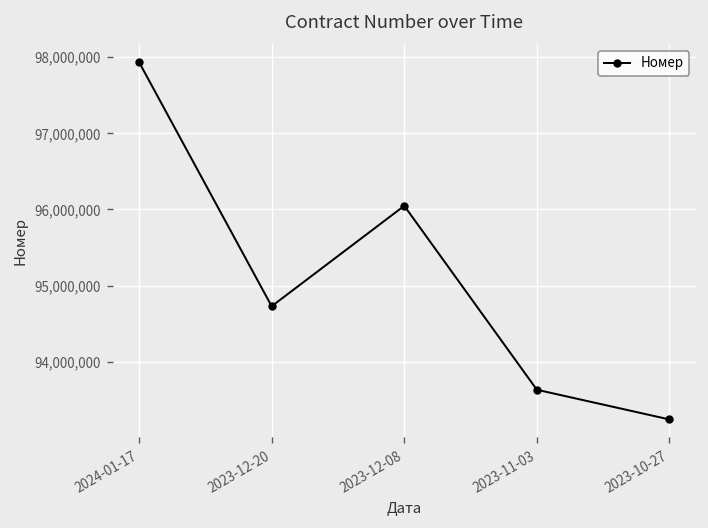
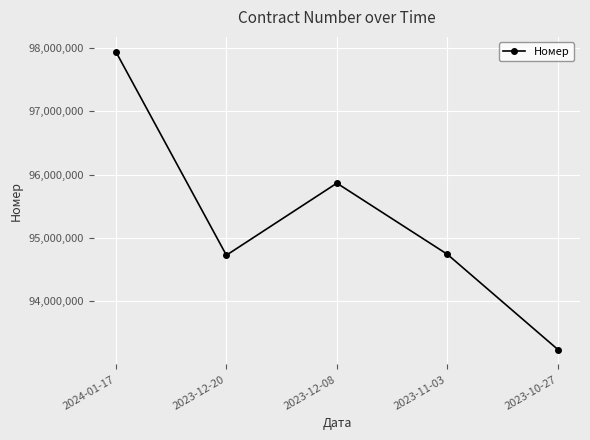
2023-12-08: 96,000,000 -> 95,900,000
2023-11-03: 93,600,000 -> 94,700,000
